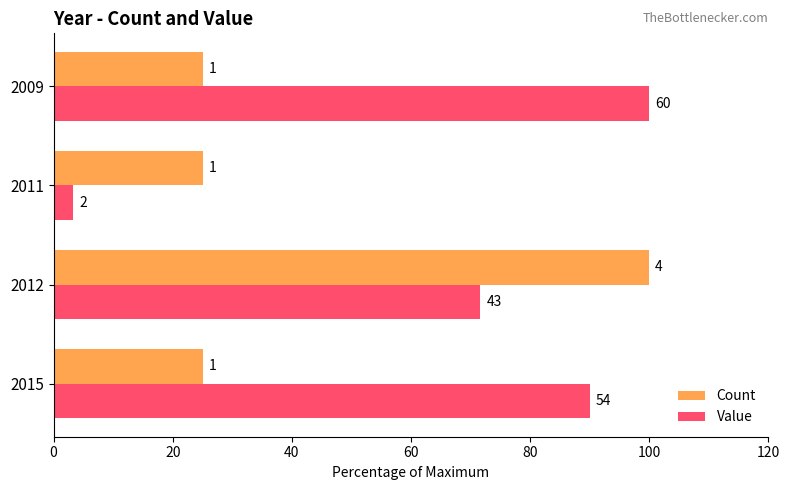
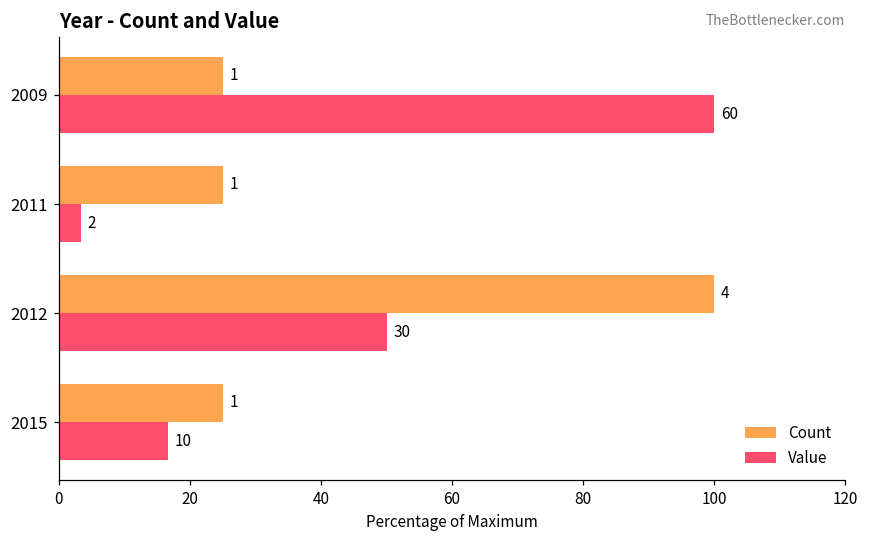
Value, 2012: 43 -> 30
Value, 2015: 54 -> 10
